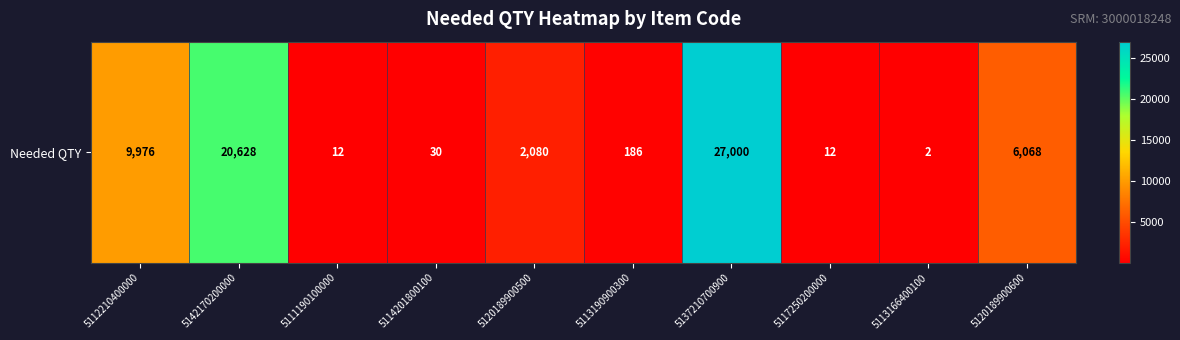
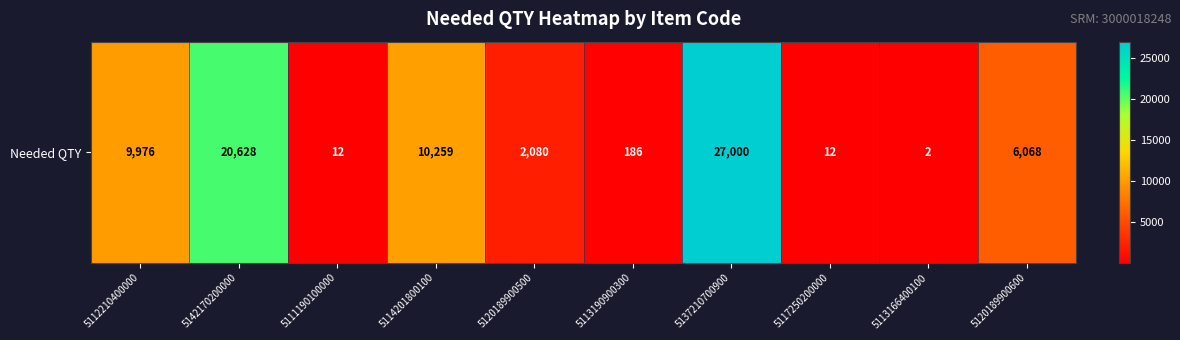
Needed QTY, 5114201800100: 30 -> 10,259
